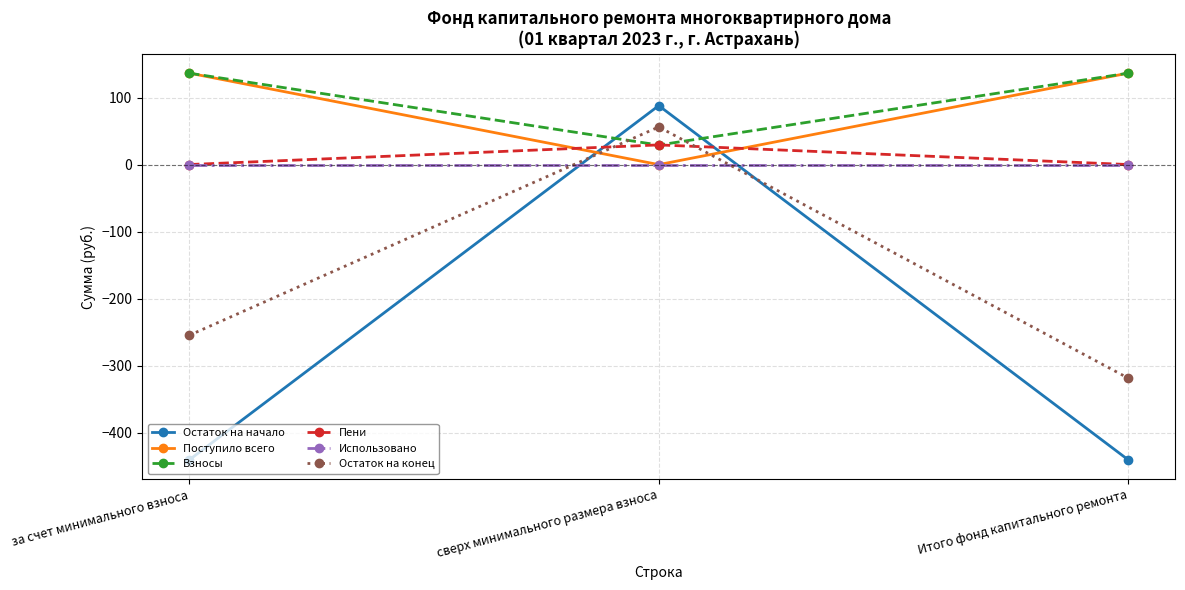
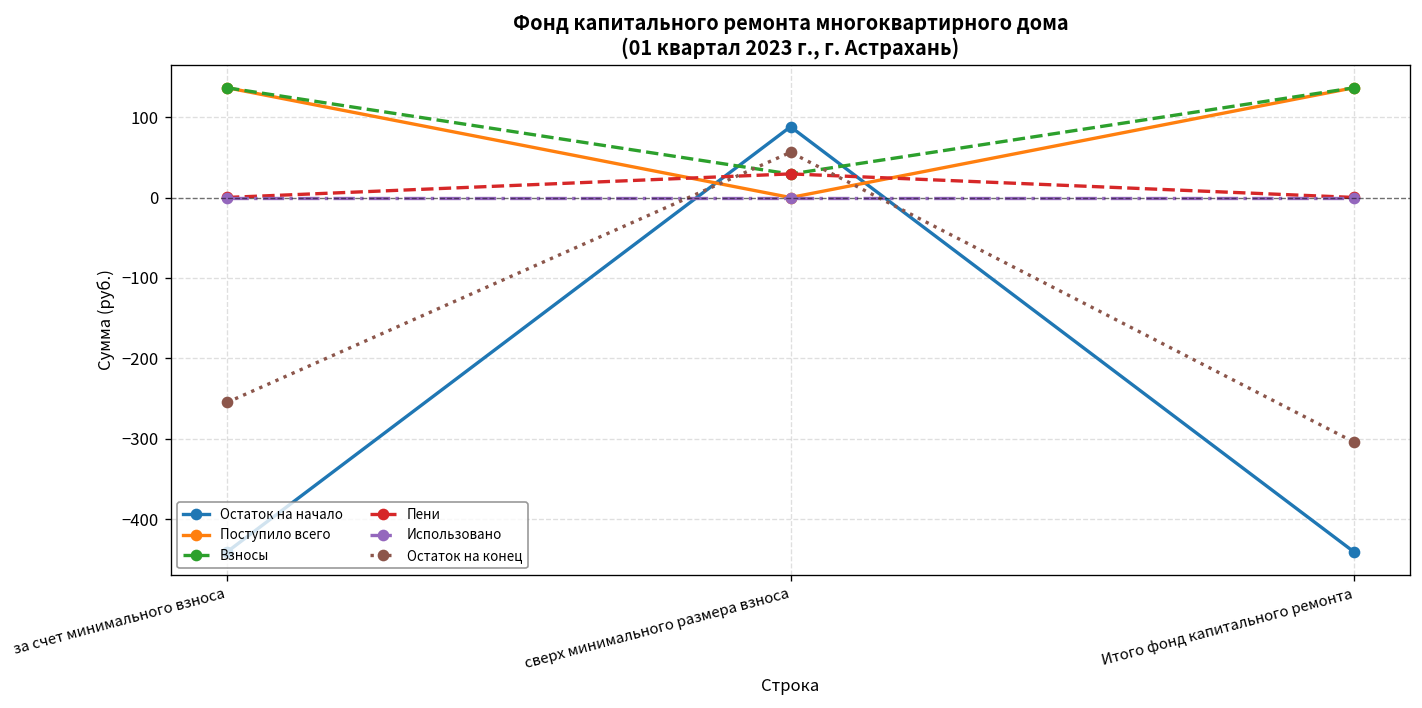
Остаток на конец, Итого фонд капитального ремонта: -320 -> -300
